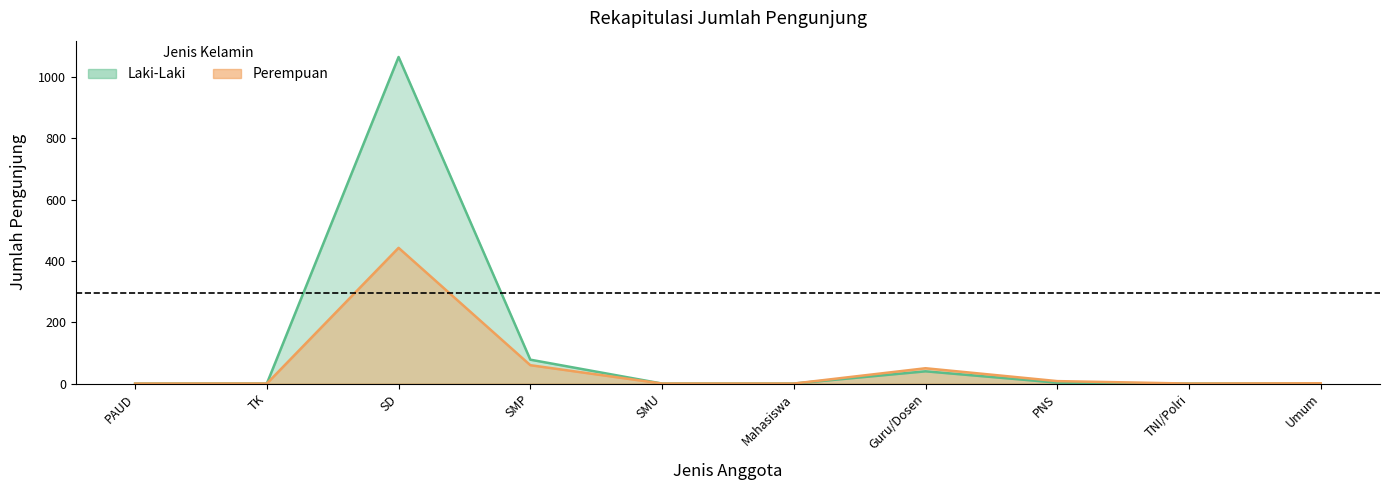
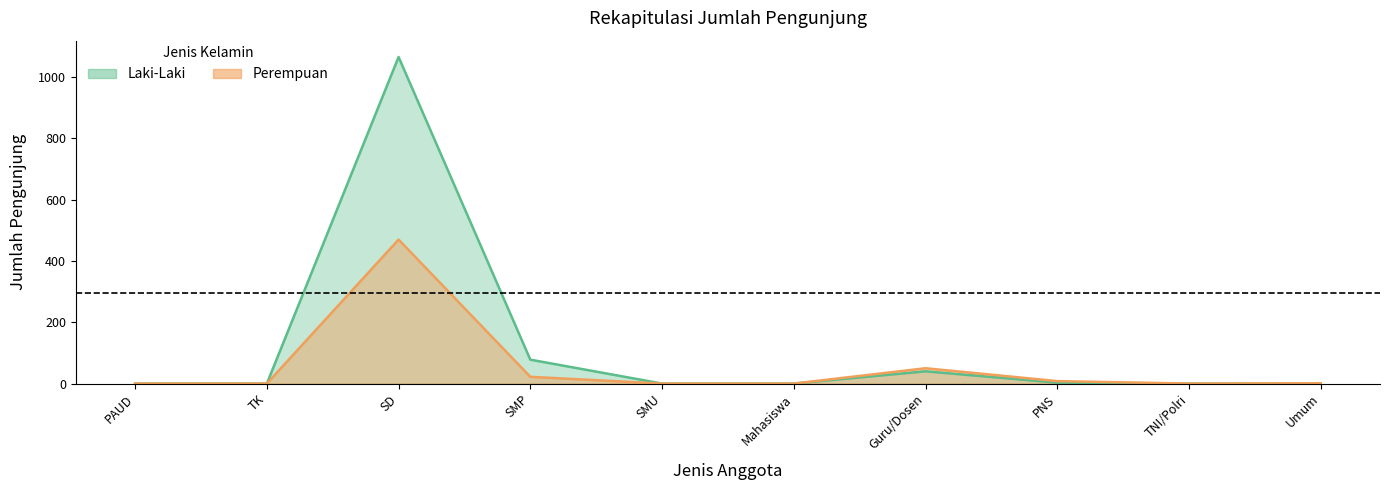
Perempuan, SD: 440 -> 470
Perempuan, SMP: 60 -> 20
